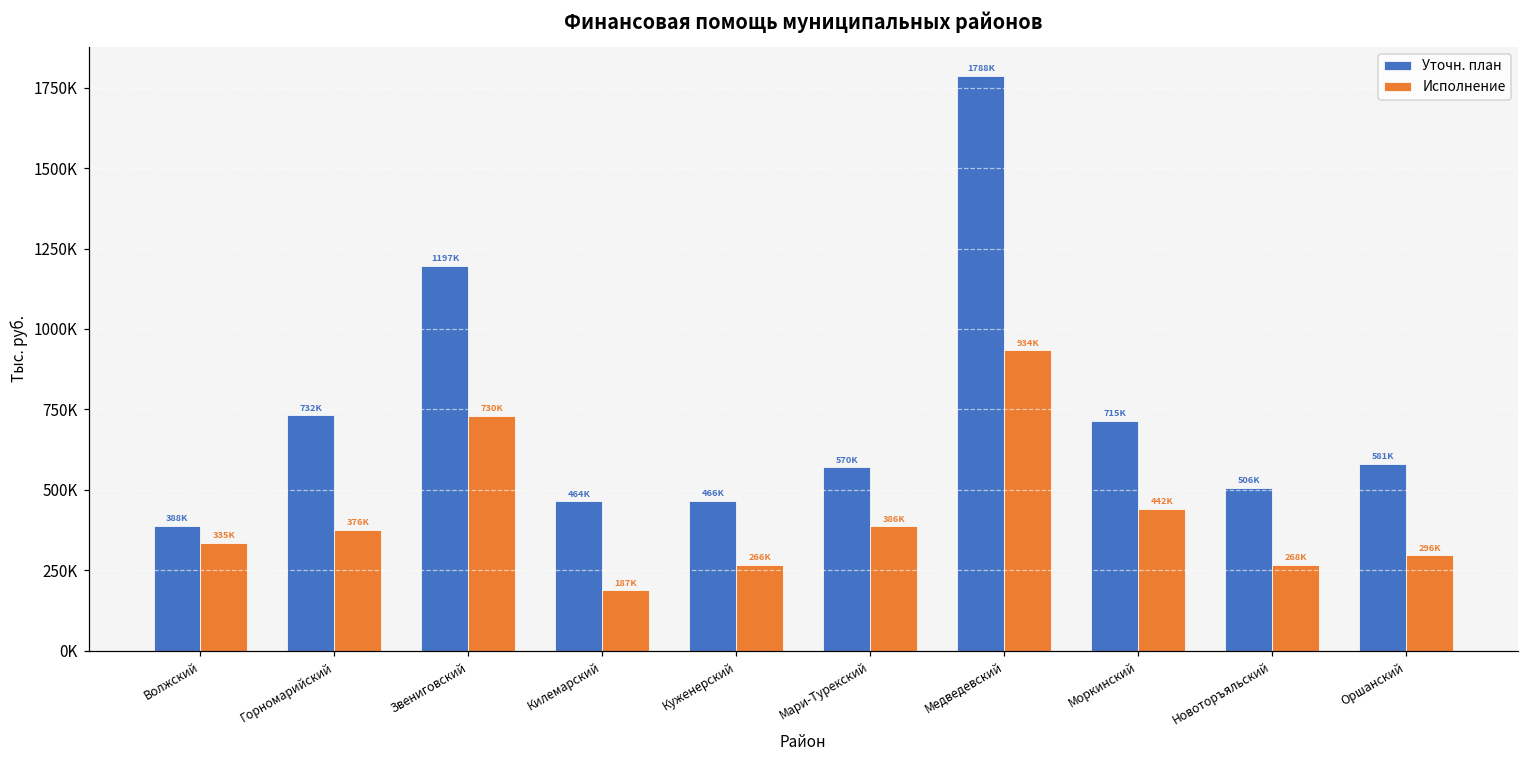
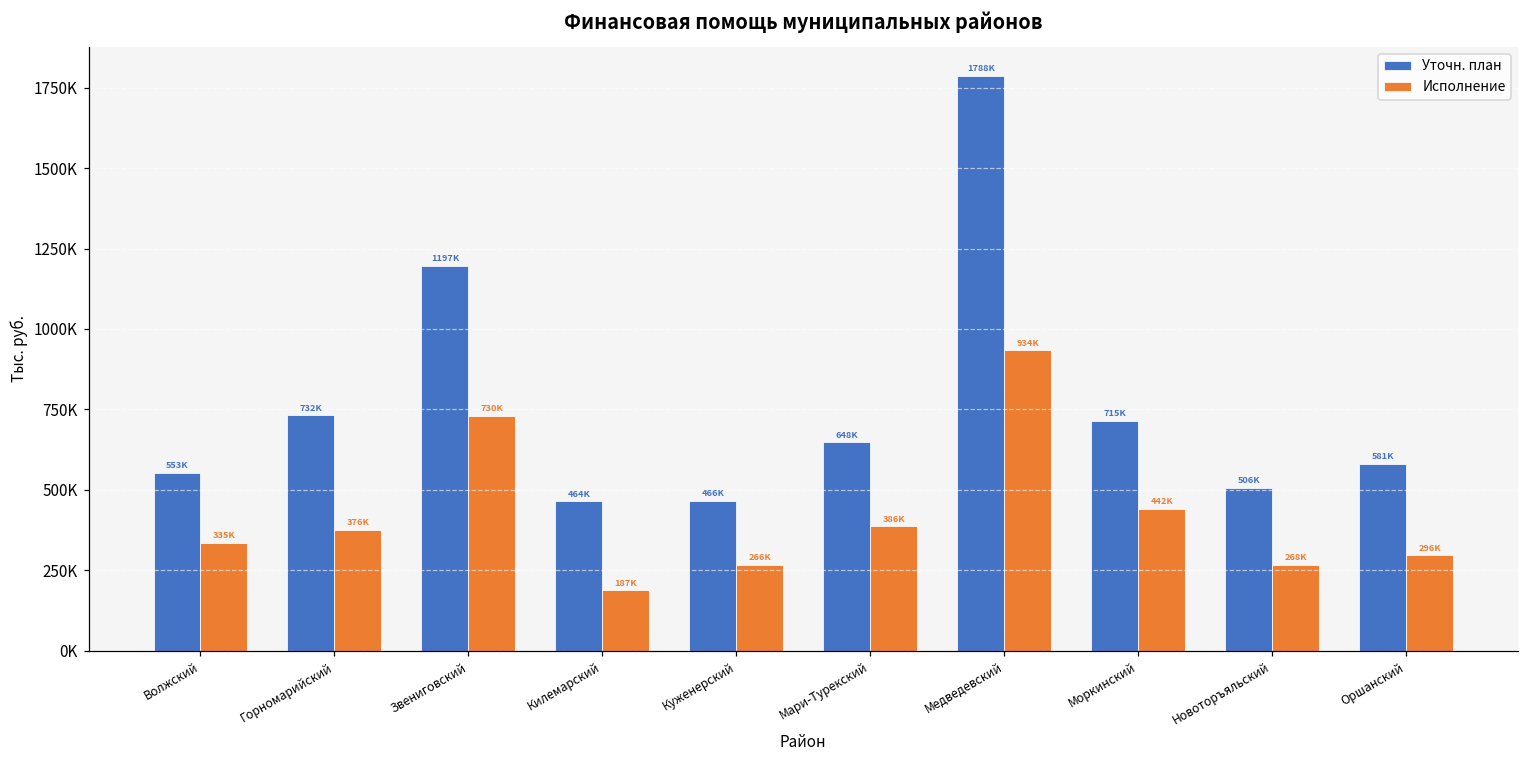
Уточн. план, Волжский: 388K -> 553K
Уточн. план, Мари-Турекский: 570K -> 648K
